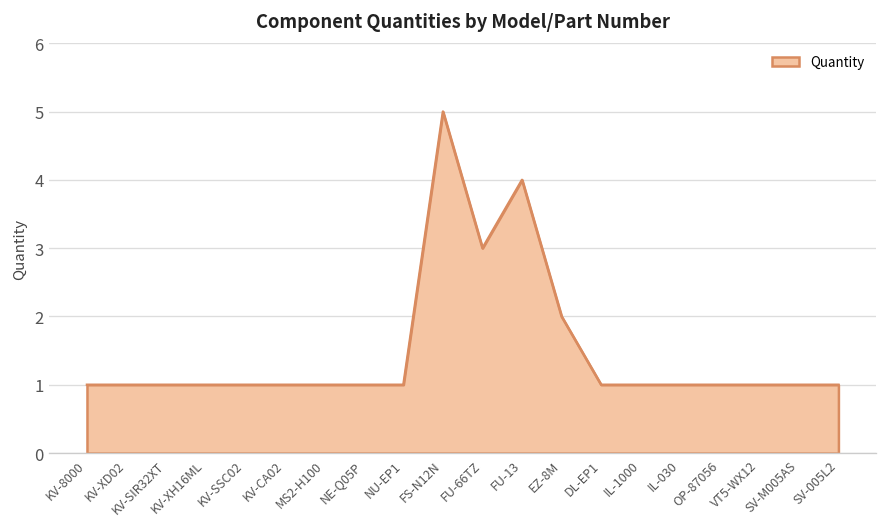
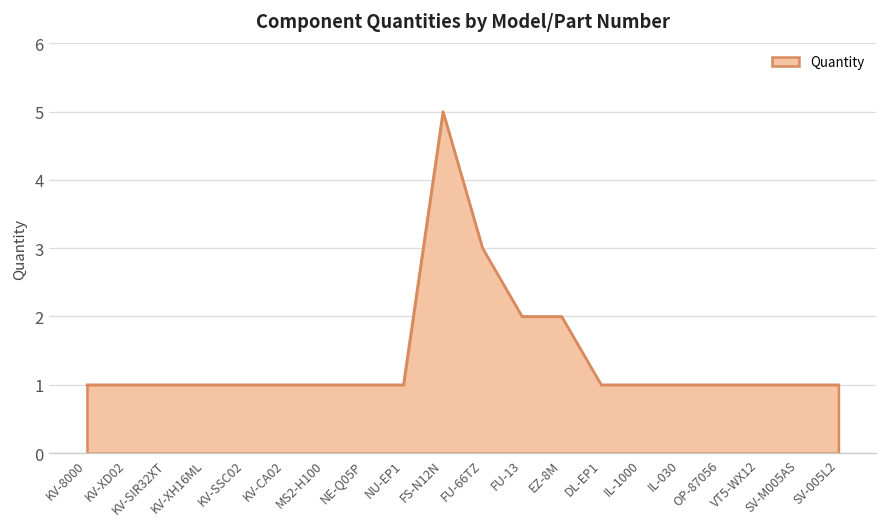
FU-13: 4 -> 2
